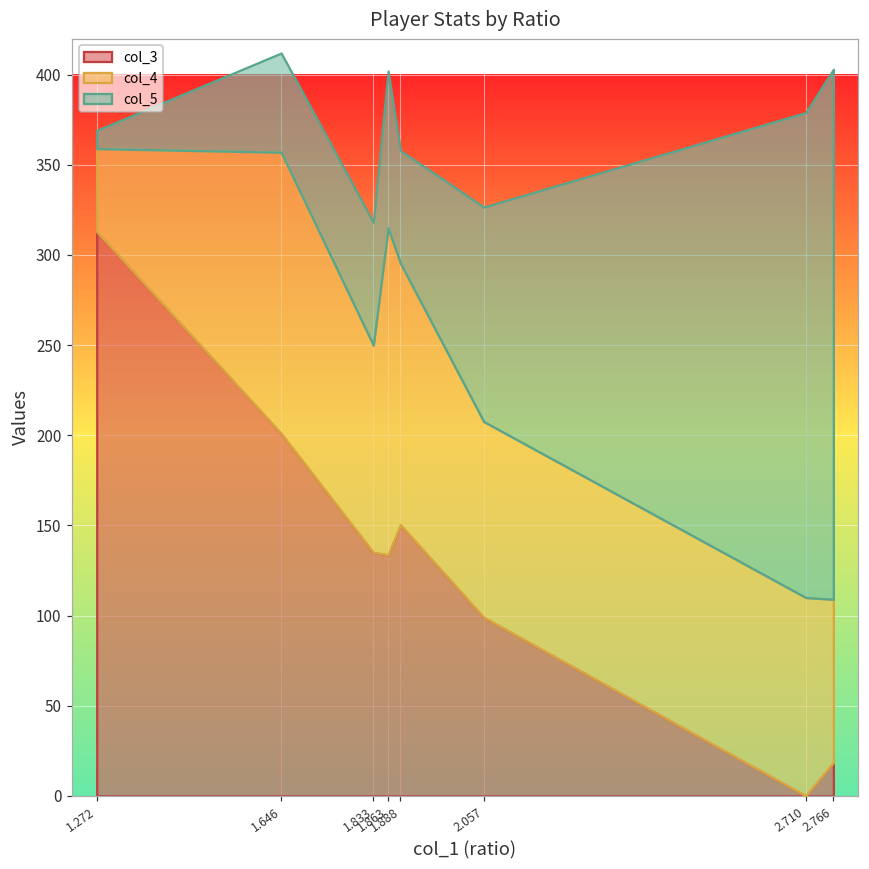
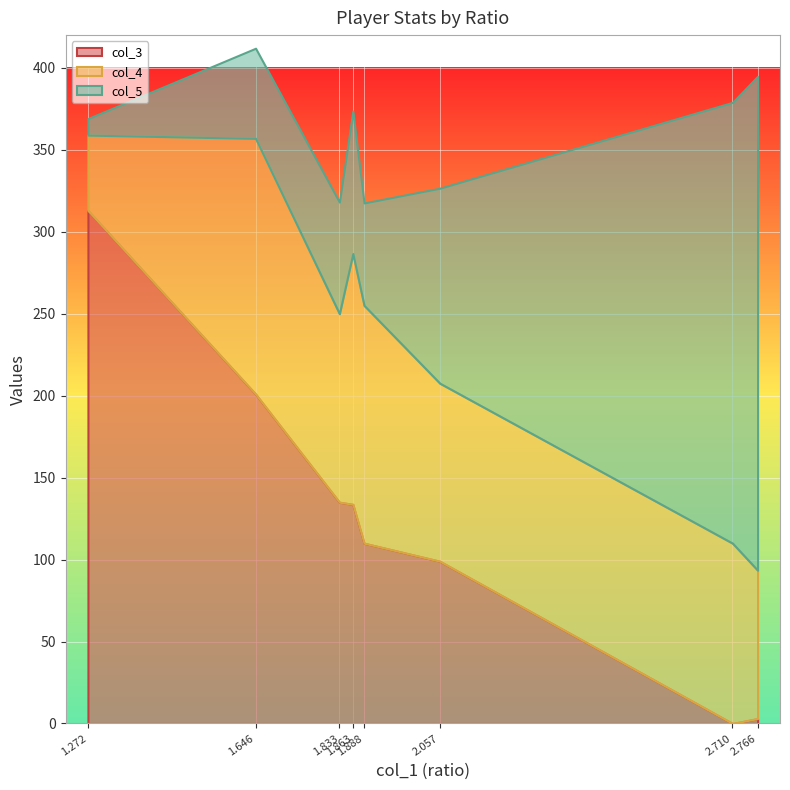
col_4, 1.863: 181 -> 153
col_3, 1.888: 150 -> 110
col_3, 2.766: 19 -> 3
col_5, 2.766: 294 -> 301
